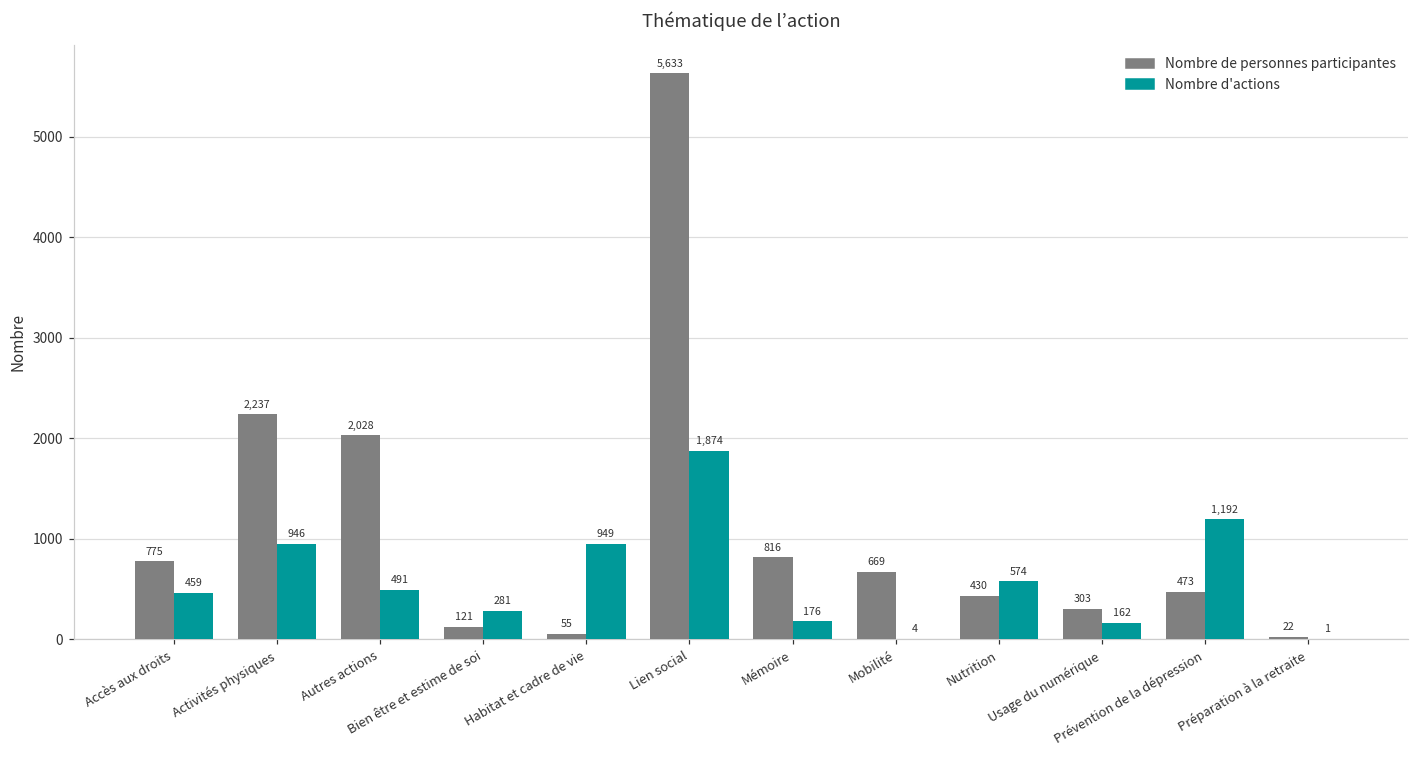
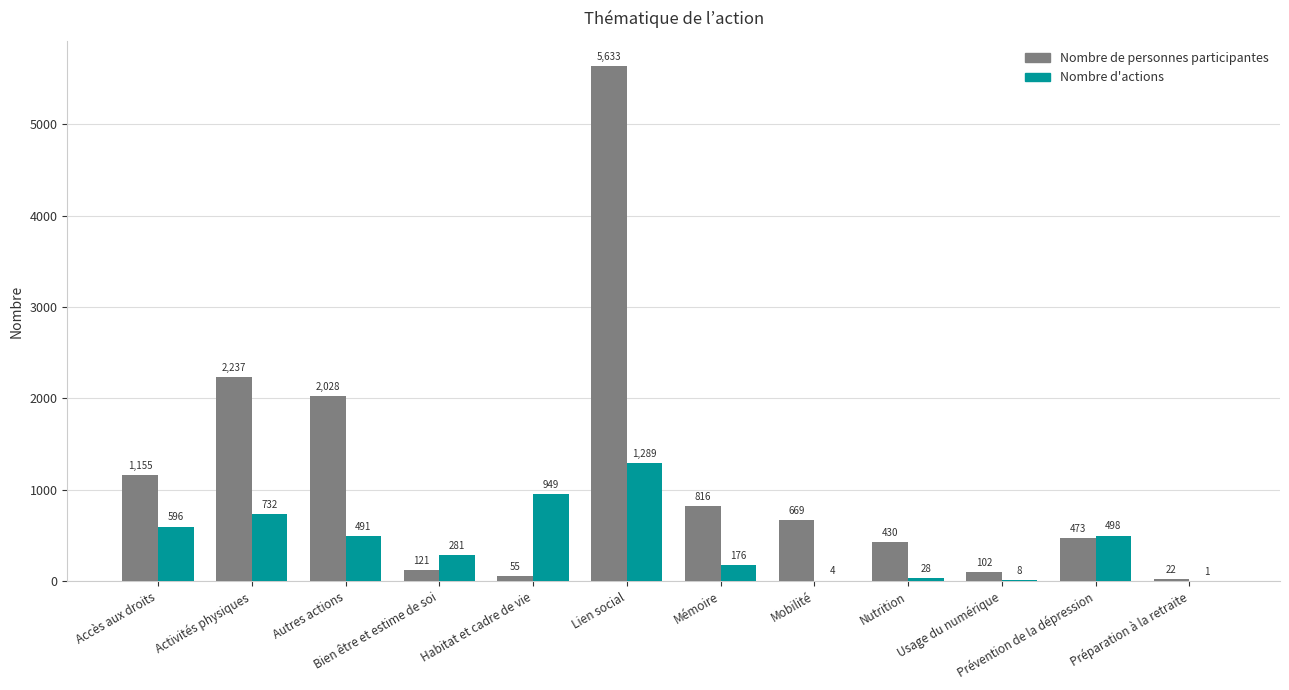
Nombre de personnes participantes, Accès aux droits: 775 -> 1,155
Nombre d'actions, Accès aux droits: 459 -> 596
Nombre d'actions, Activités physiques: 946 -> 732
Nombre d'actions, Lien social: 1,874 -> 1,289
Nombre d'actions, Nutrition: 574 -> 28
Nombre de personnes participantes, Usage du numérique: 303 -> 102
Nombre d'actions, Usage du numérique: 162 -> 8
Nombre d'actions, Prévention de la dépression: 1,192 -> 498
